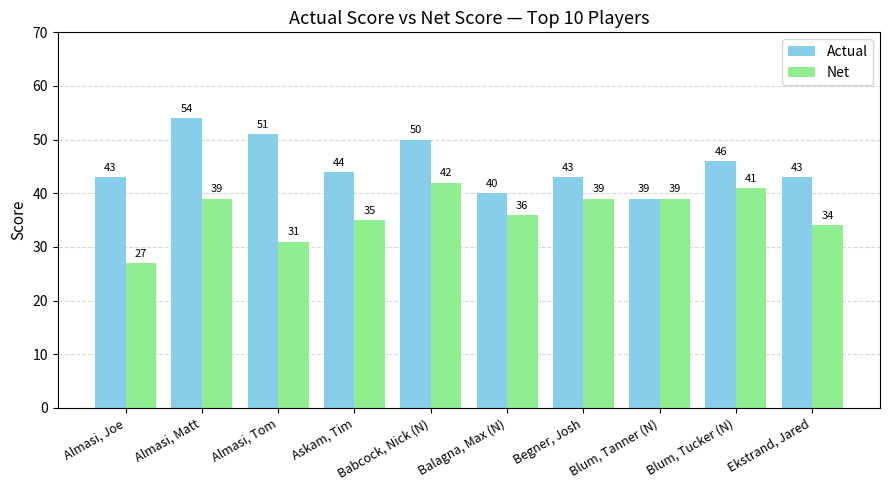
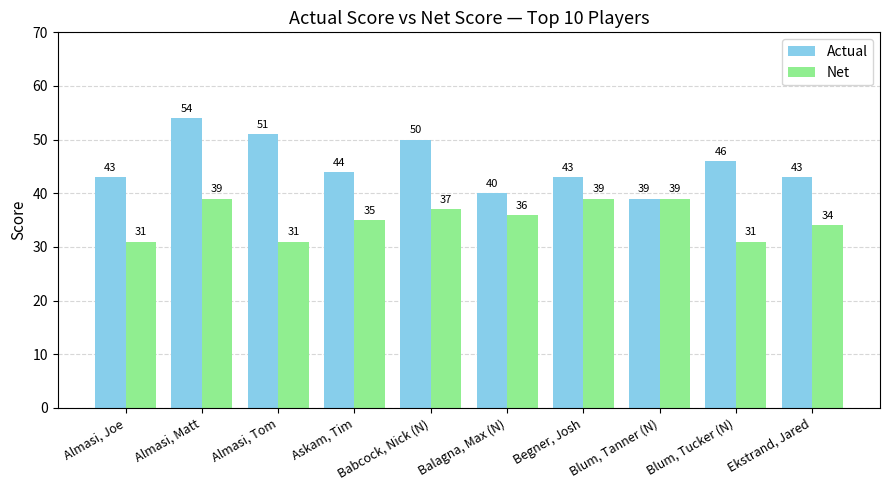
Net, Almasi, Joe: 27 -> 31
Net, Babcock, Nick (N): 42 -> 37
Net, Blum, Tucker (N): 41 -> 31
